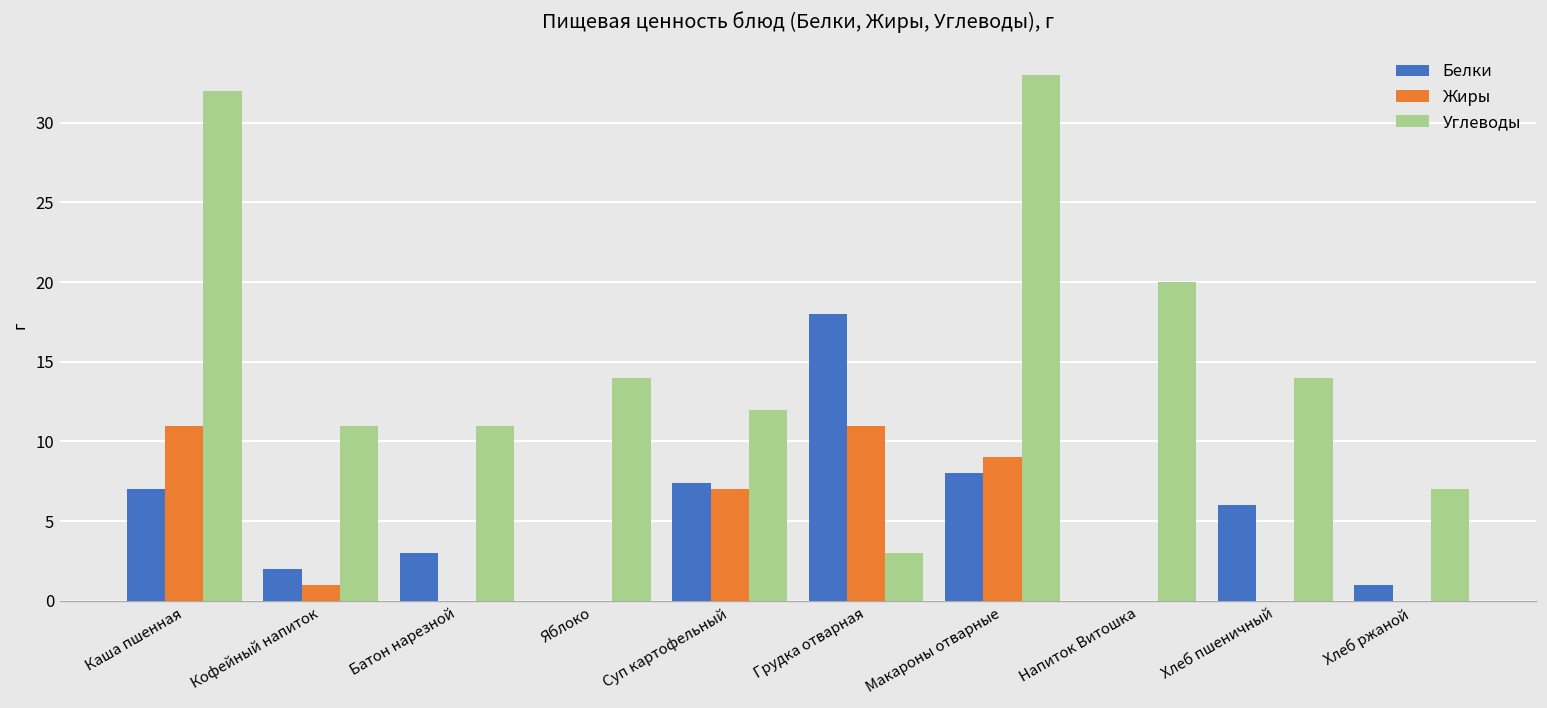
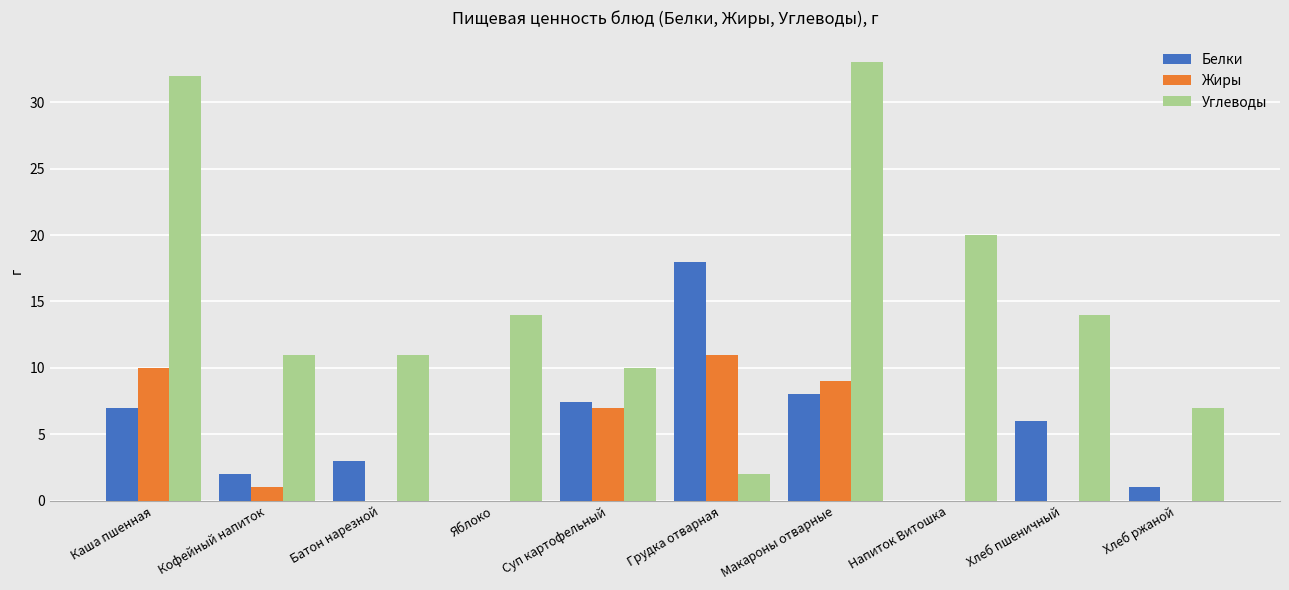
Жиры, Каша пшенная: 11 -> 10
Углеводы, Суп картофельный: 12 -> 10
Углеводы, Грудка отварная: 3 -> 2
